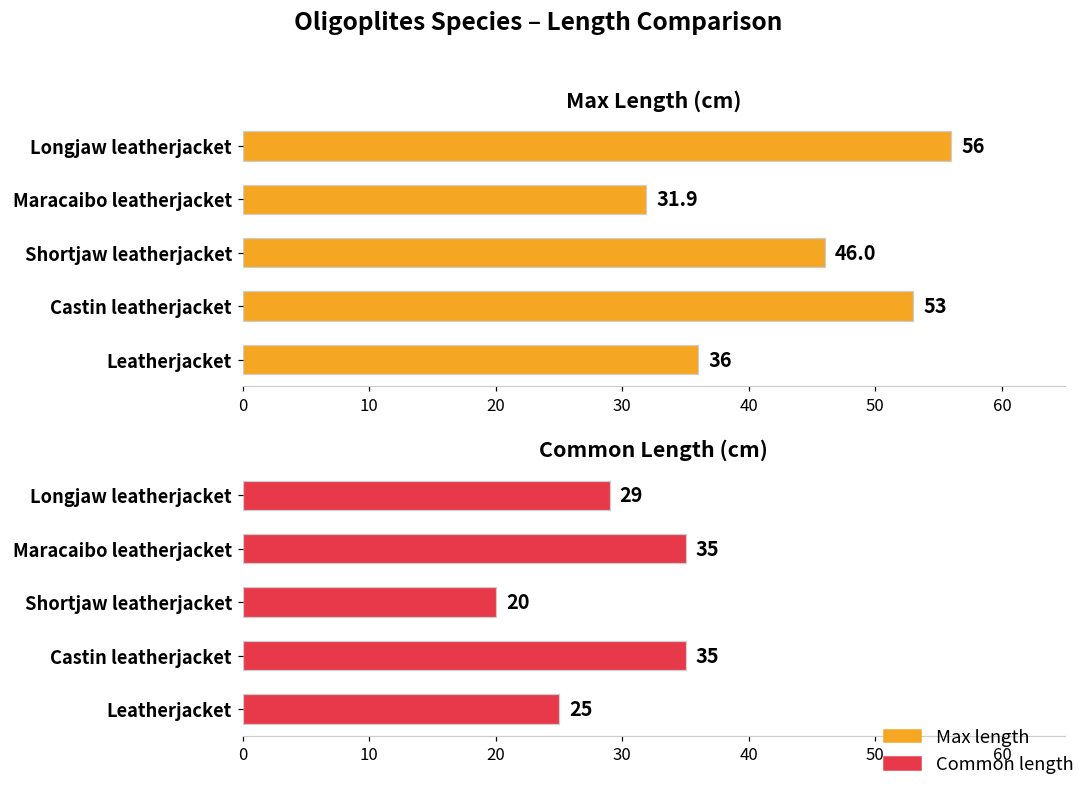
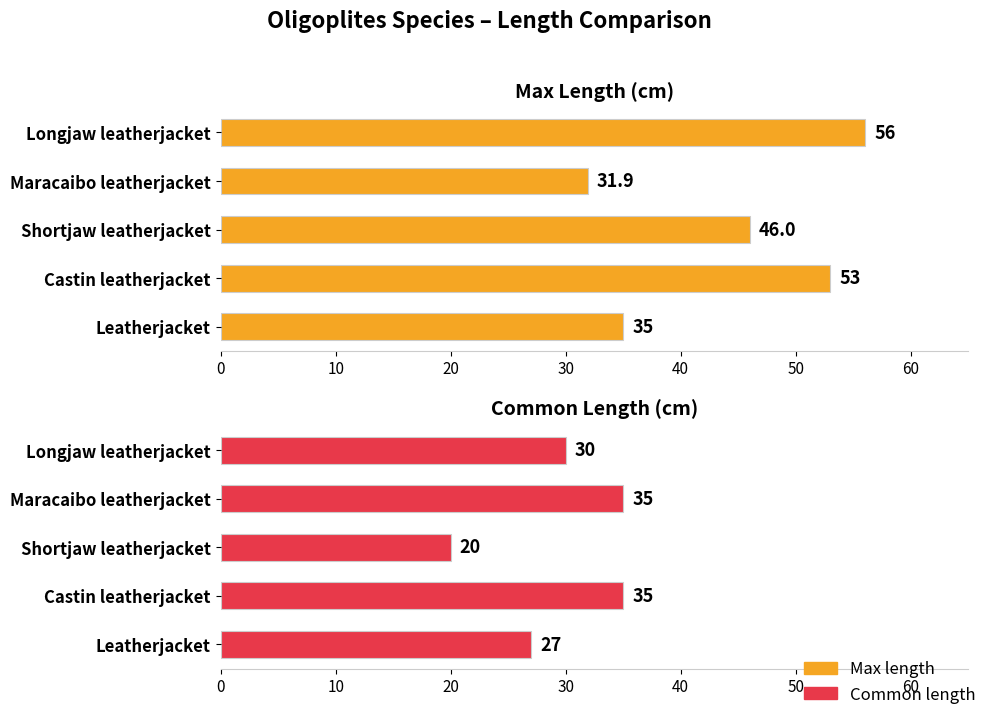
Max Length (cm), Leatherjacket: 36 -> 35
Common Length (cm), Longjaw leatherjacket: 29 -> 30
Common Length (cm), Leatherjacket: 25 -> 27
